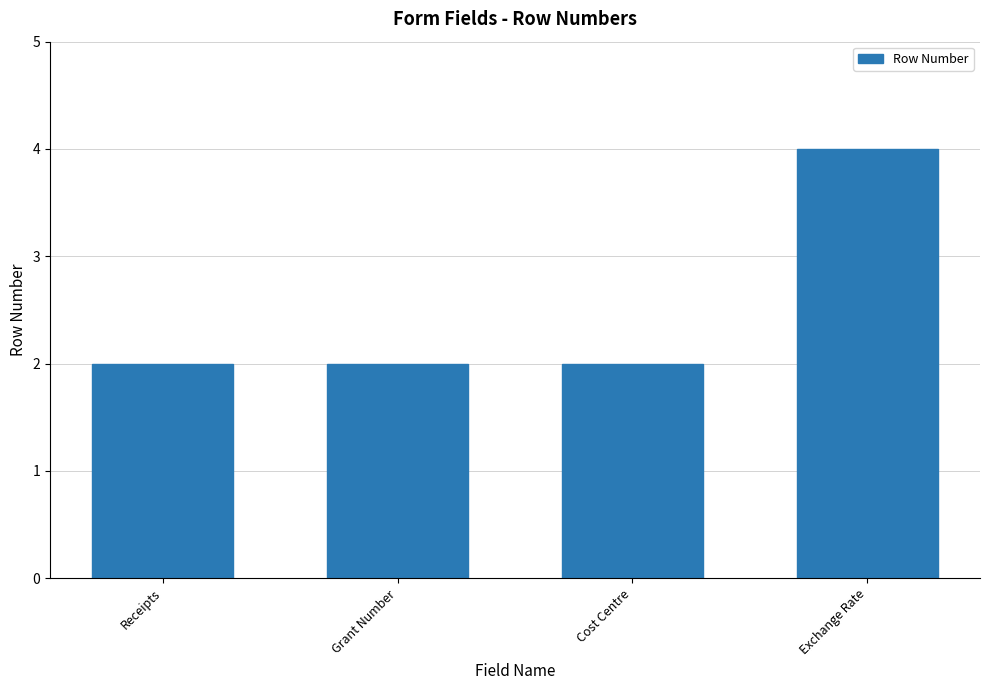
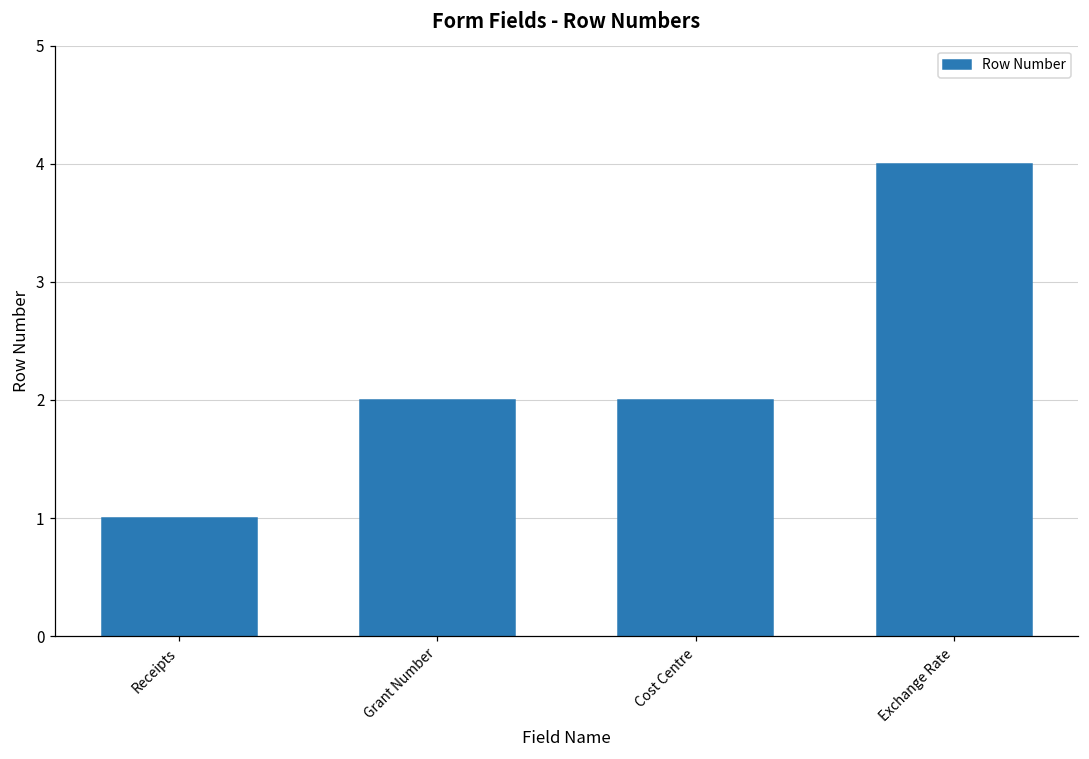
Receipts: 2 -> 1
